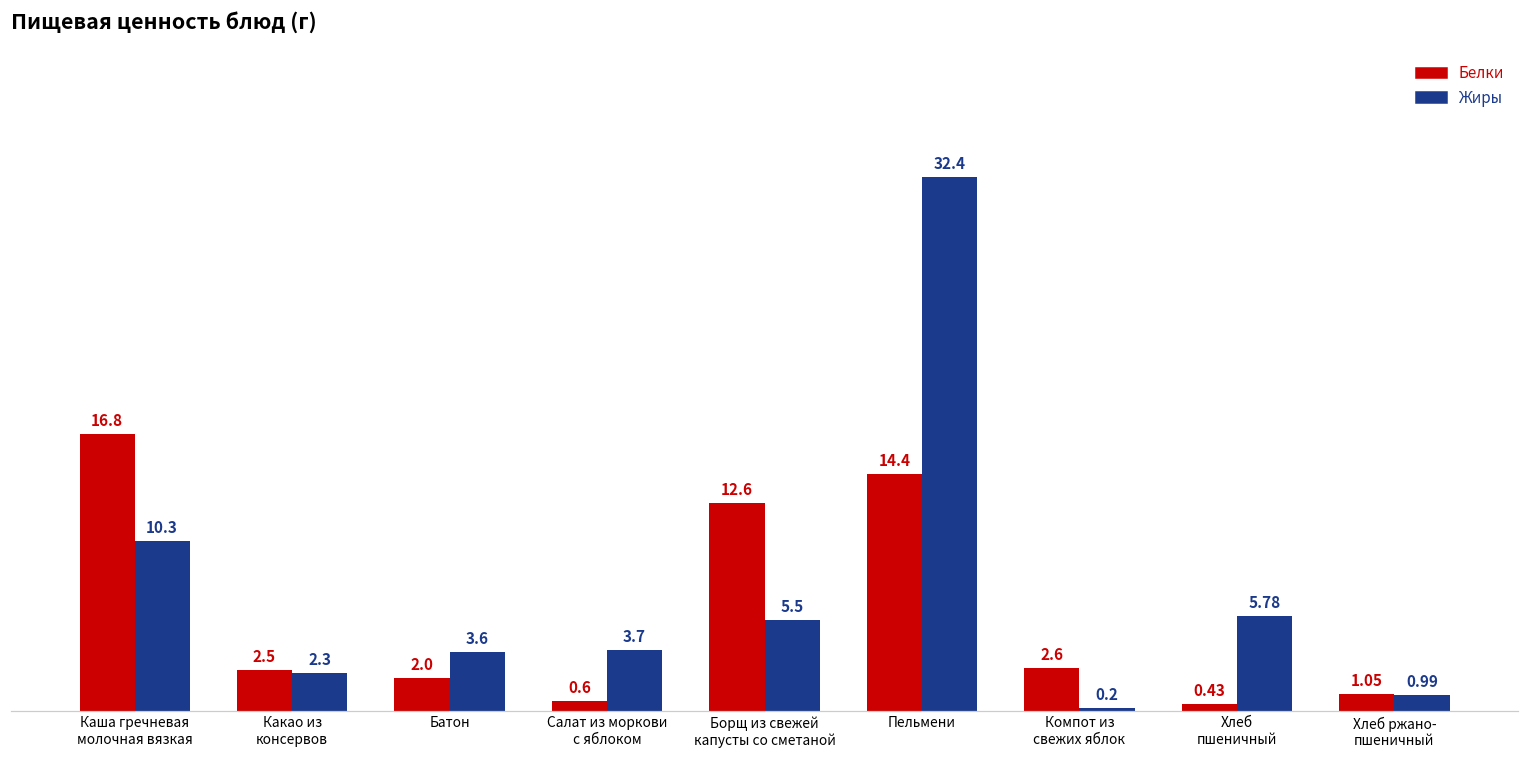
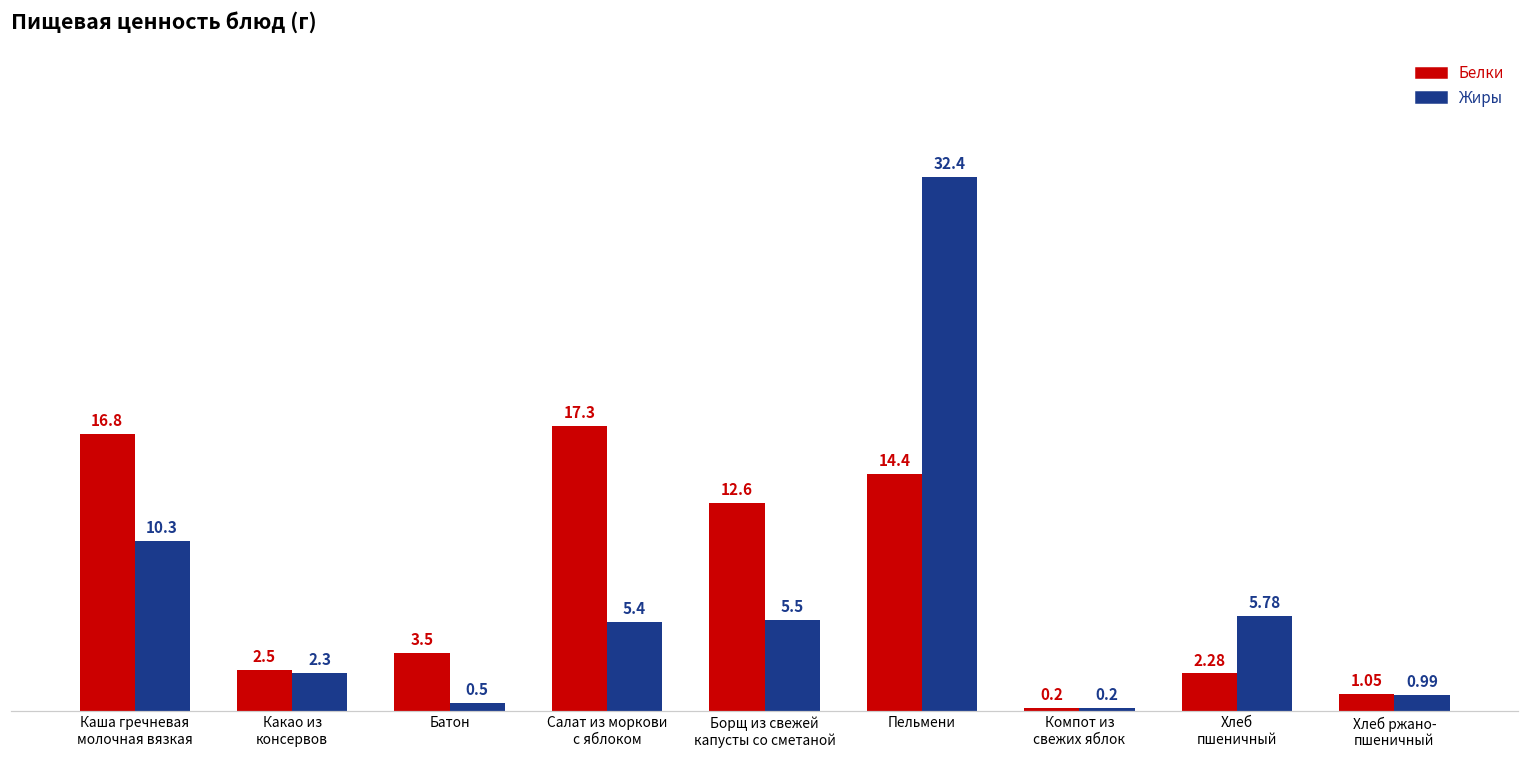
Белки, Батон: 2.0 -> 3.5
Жиры, Батон: 3.6 -> 0.5
Белки, Салат из моркови с яблоком: 0.6 -> 17.3
Жиры, Салат из моркови с яблоком: 3.7 -> 5.4
Белки, Компот из свежих яблок: 2.6 -> 0.2
Белки, Хлеб пшеничный: 0.43 -> 2.28
